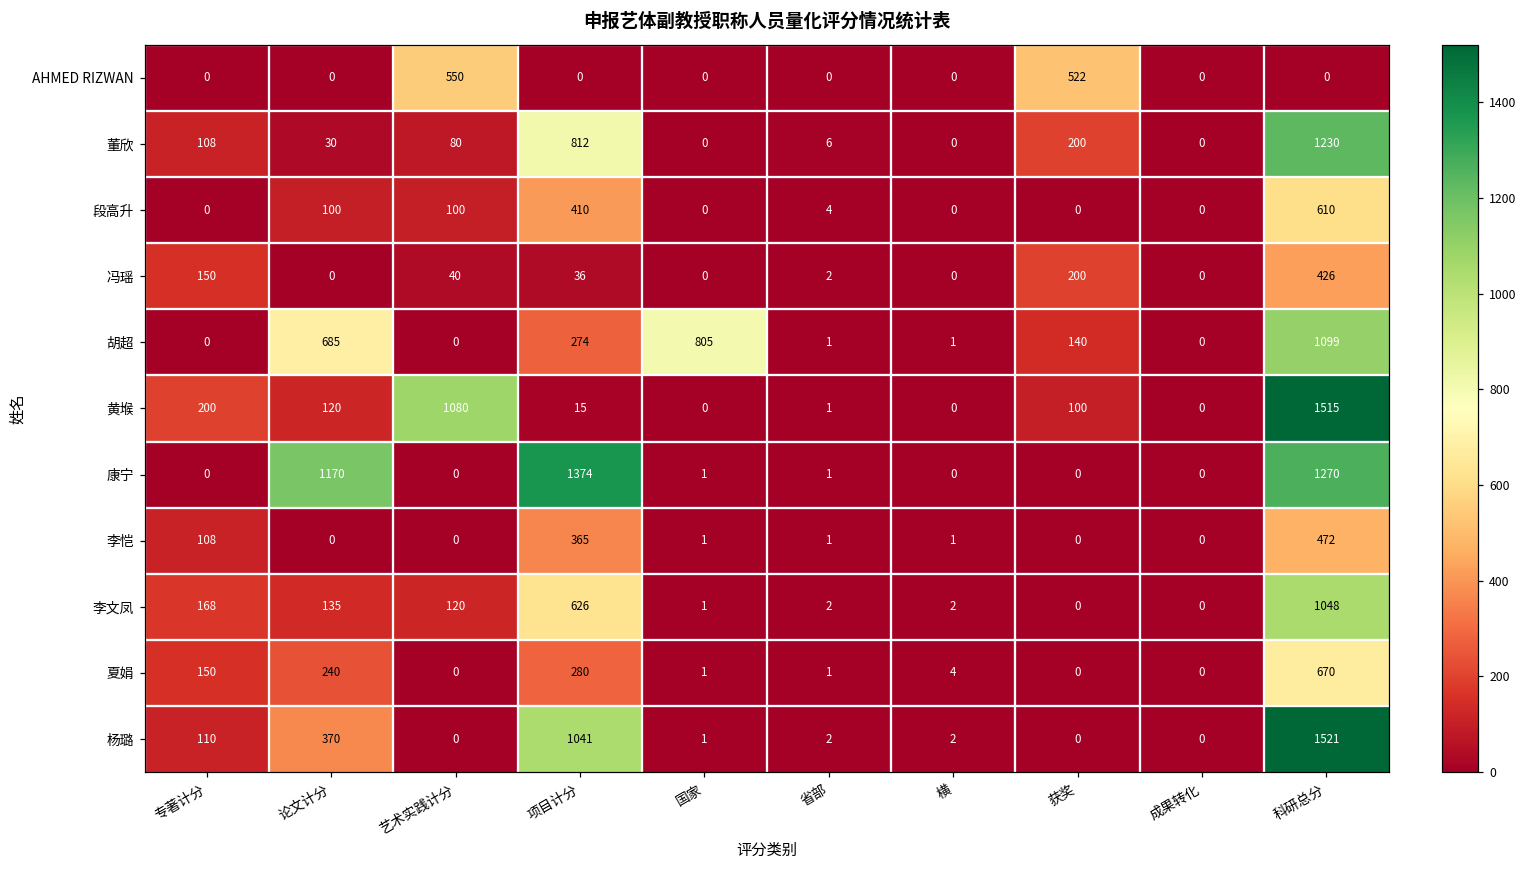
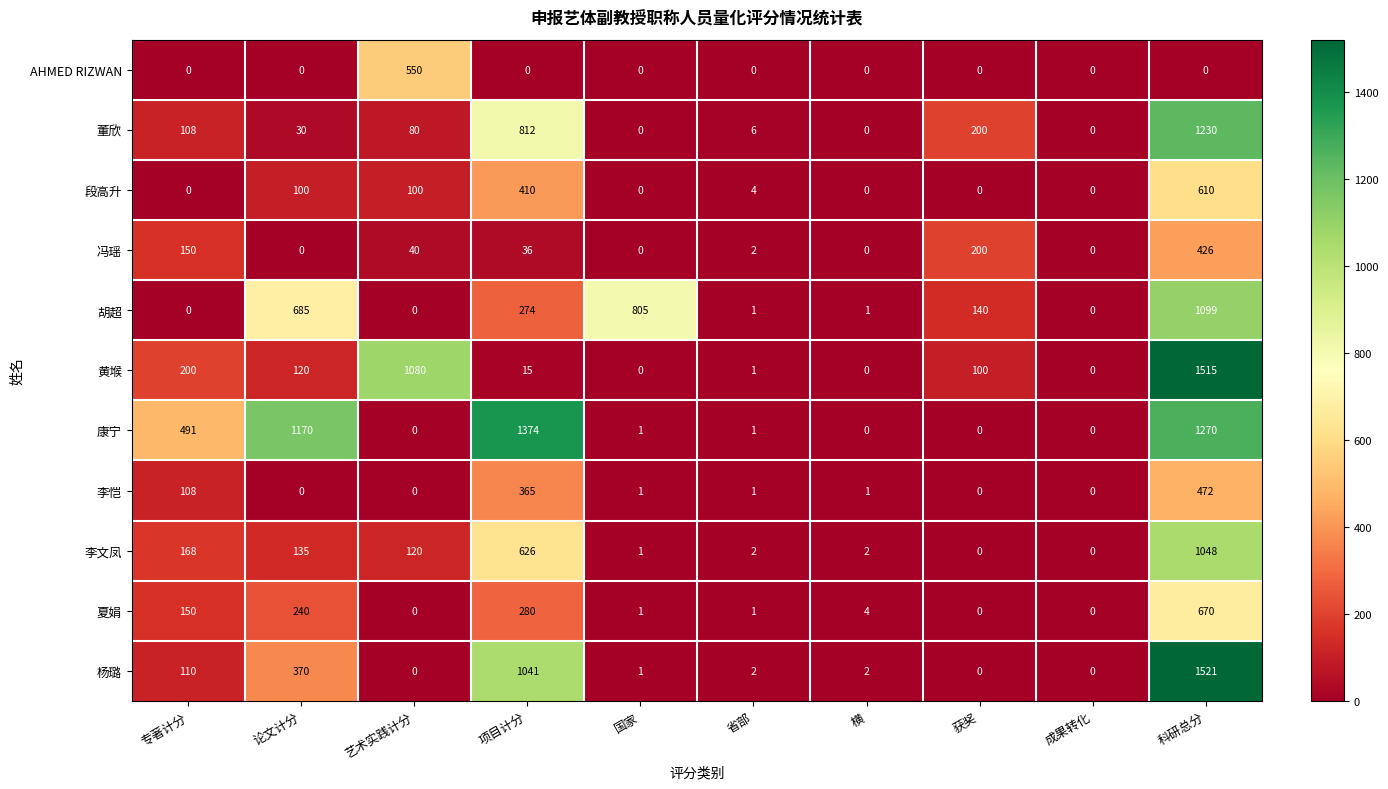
AHMED RIZWAN, 获奖: 522 -> 0
康宁, 专著计分: 0 -> 491
